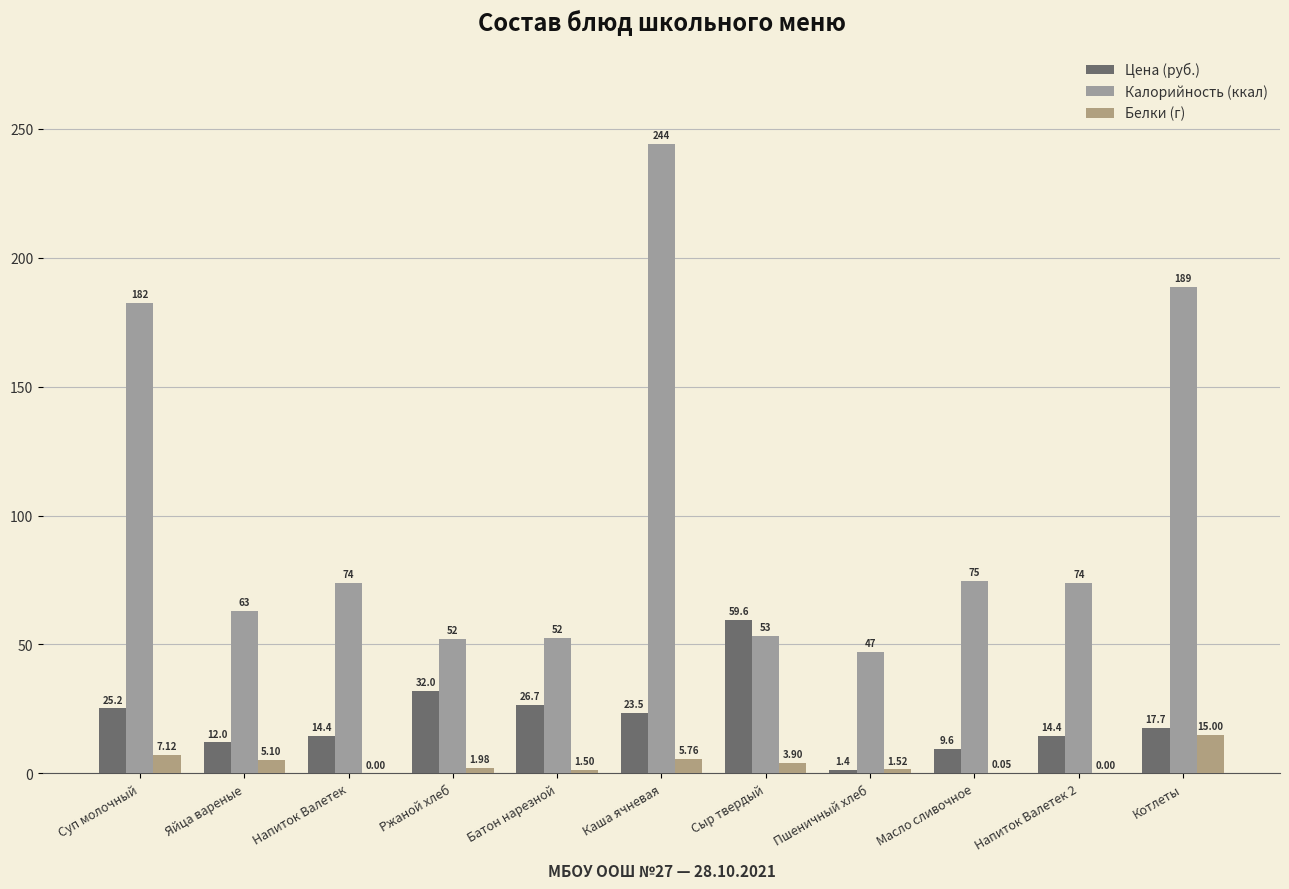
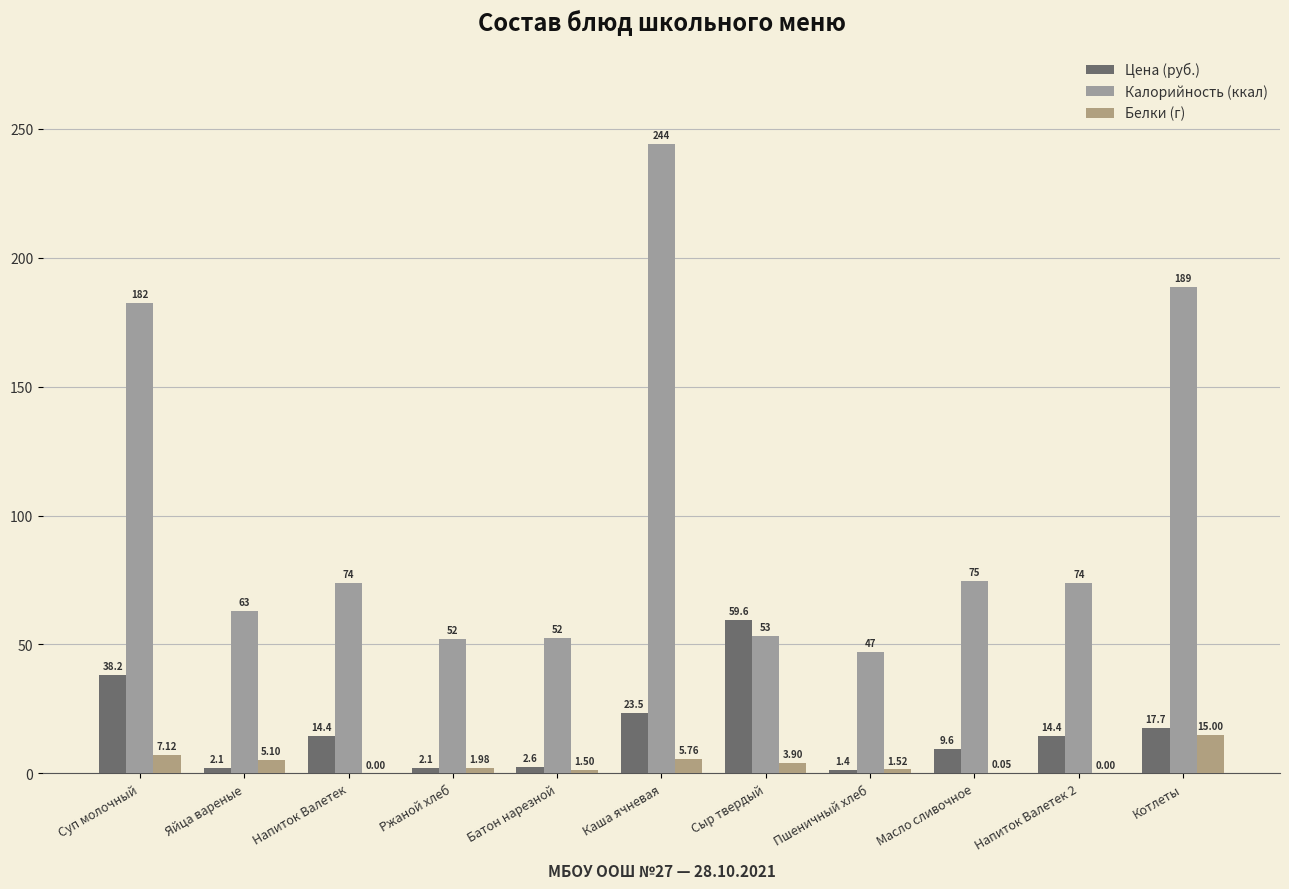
Цена (руб.), Суп молочный: 25.2 -> 38.2
Цена (руб.), Яйца вареные: 12.0 -> 2.1
Цена (руб.), Ржаной хлеб: 32.0 -> 2.1
Цена (руб.), Батон нарезной: 26.7 -> 2.6
